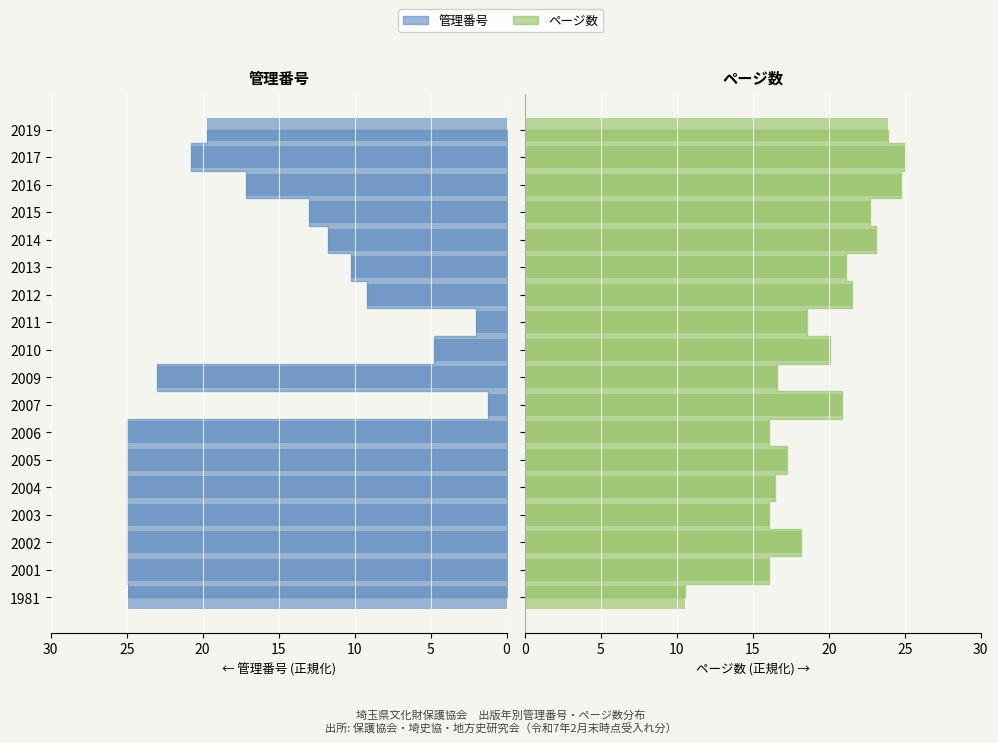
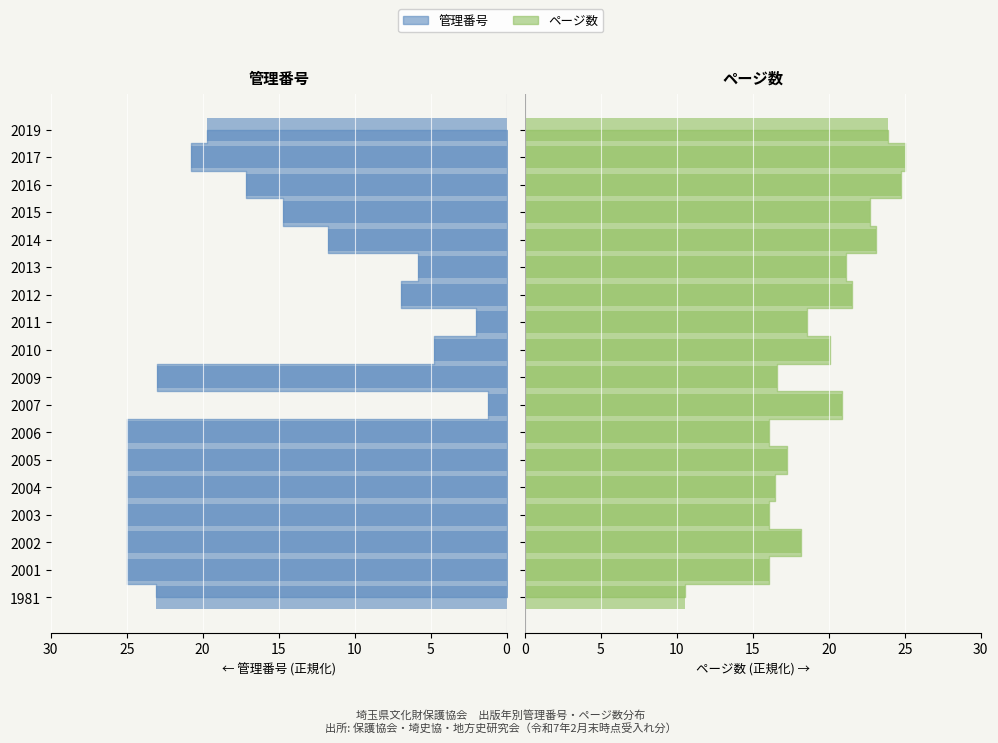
管理番号, 2015: 13.0 -> 14.7
管理番号, 2013: 10.2 -> 5.8
管理番号, 2012: 9.2 -> 6.9
管理番号, 1981: 24.9 -> 23.1
